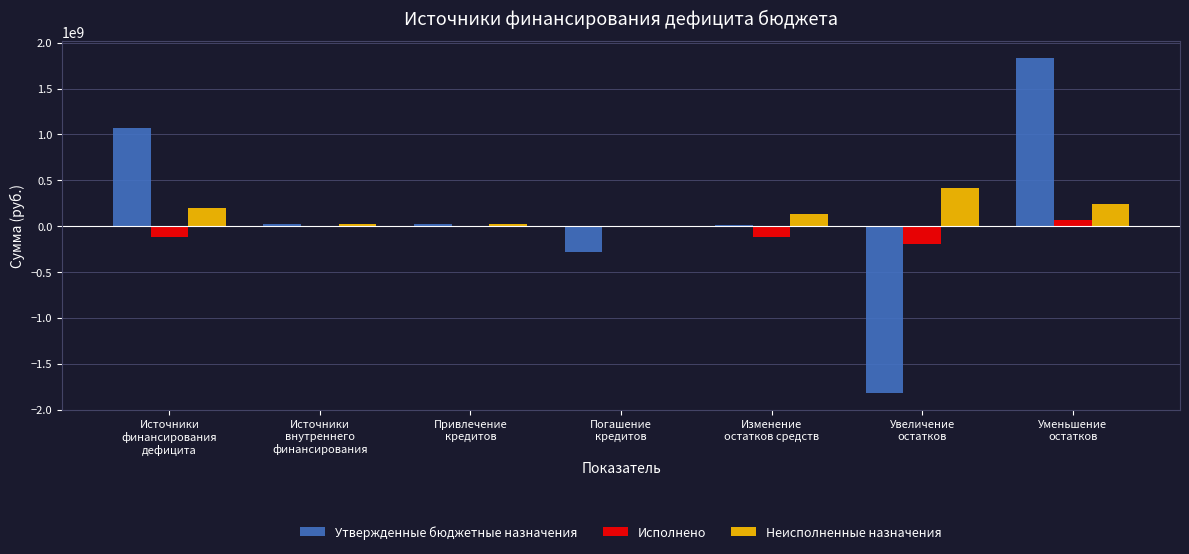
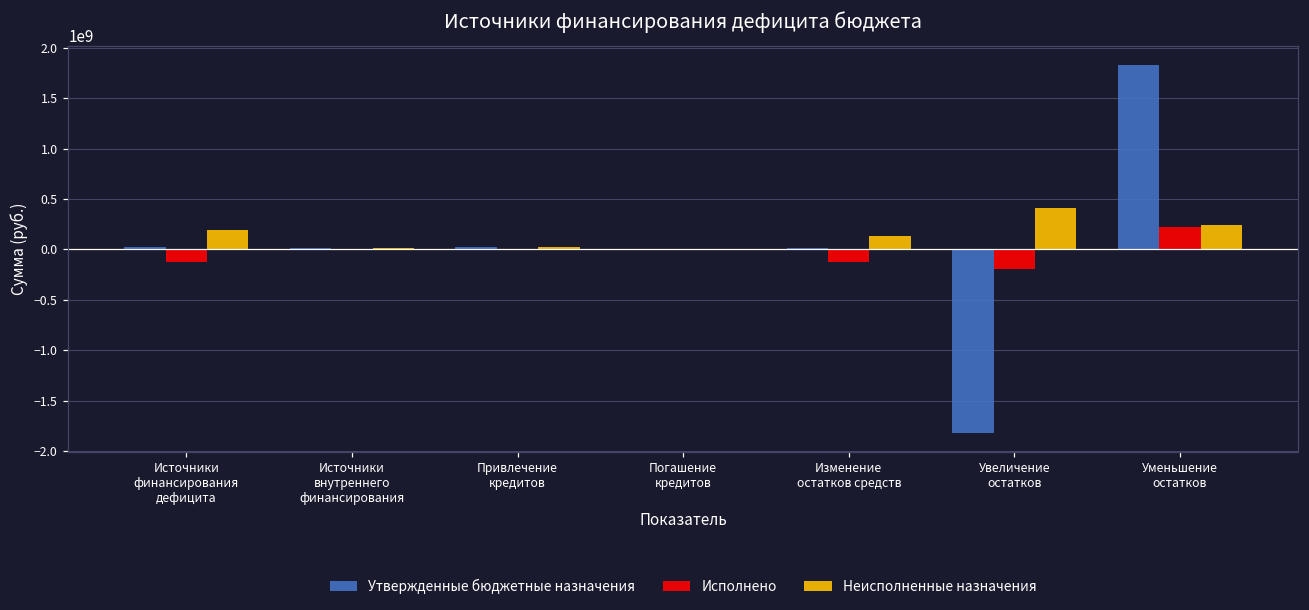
Утвержденные бюджетные назначения, Источники финансирования дефицита: 1100000000 -> 0
Утвержденные бюджетные назначения, Погашение кредитов: -300000000 -> 0
Исполнено, Уменьшение остатков: 100000000 -> 200000000
